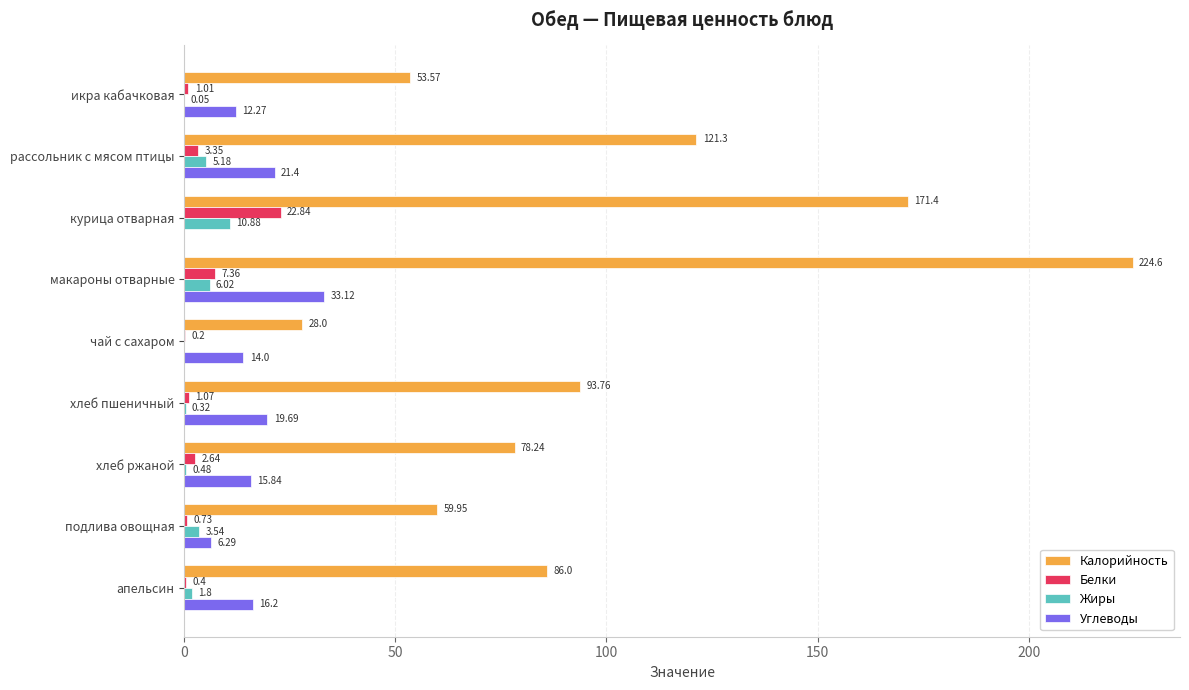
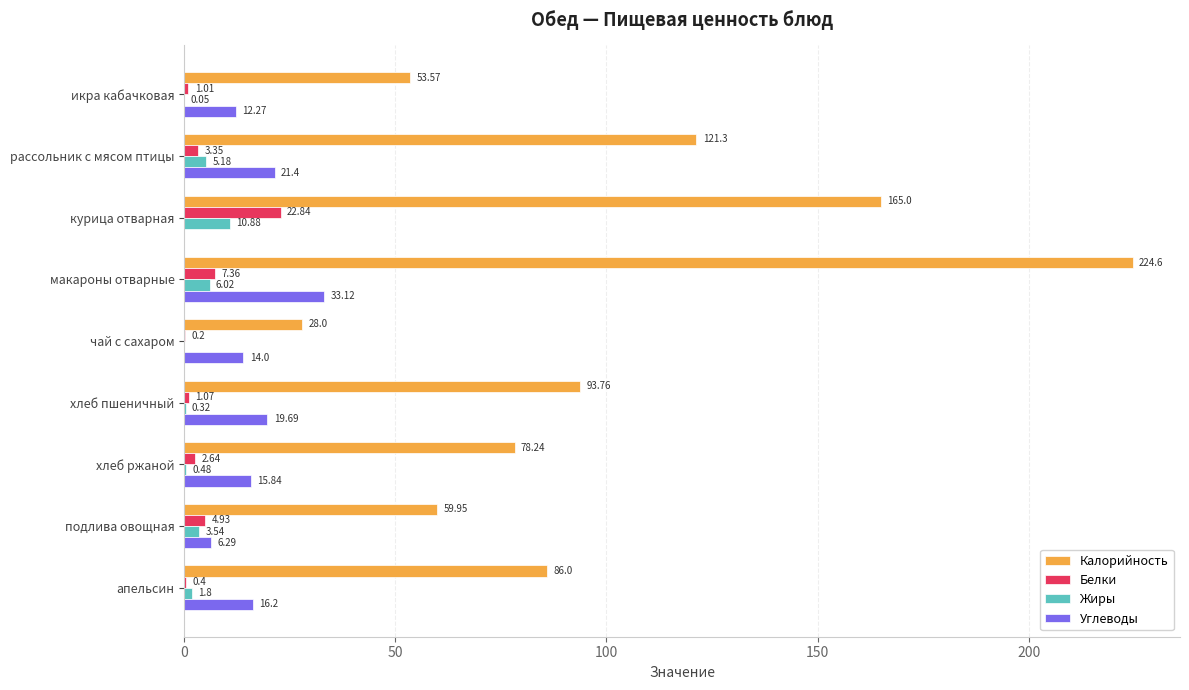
Калорийность, курица отварная: 171.4 -> 165.0
Белки, подлива овощная: 0.73 -> 4.93
